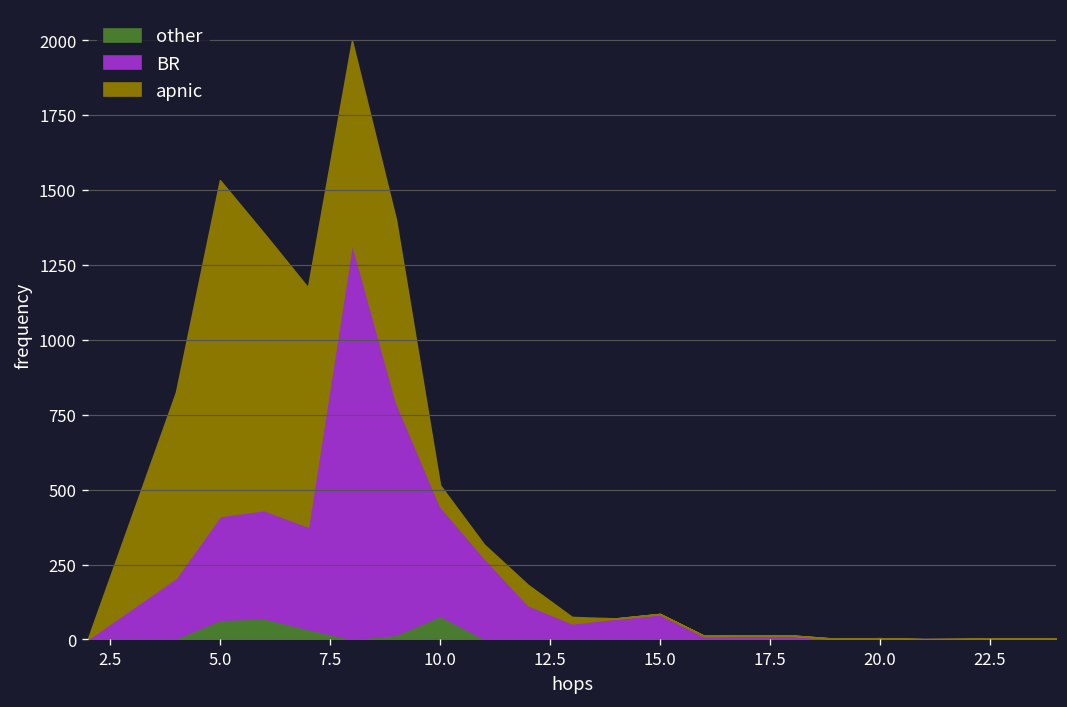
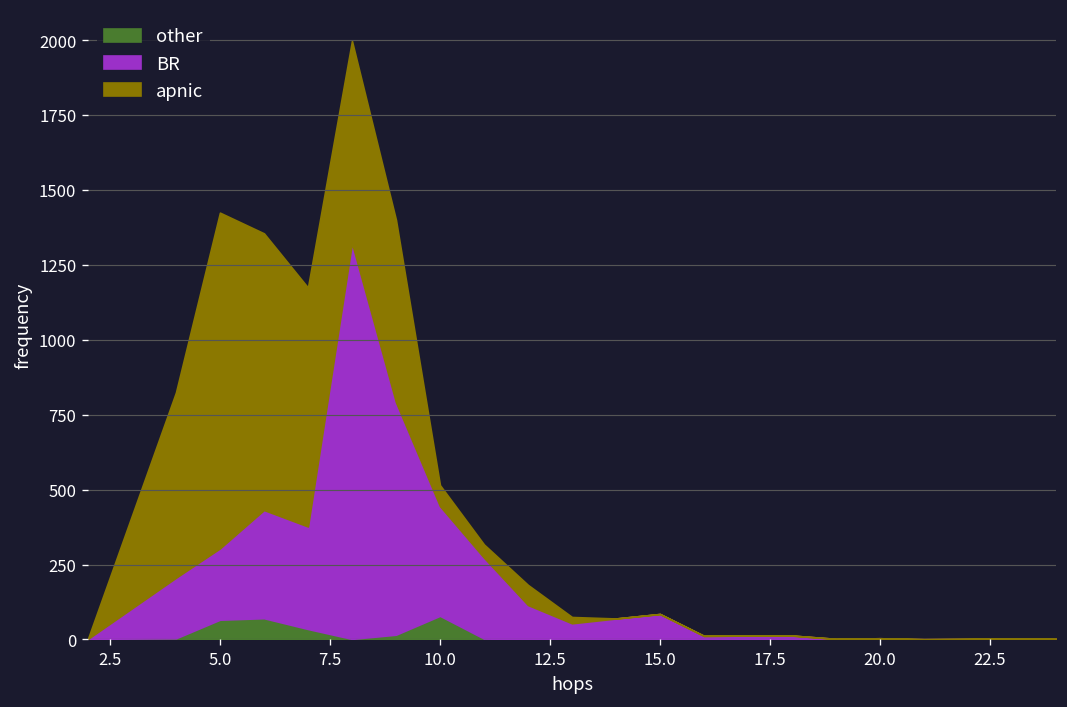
BR, 5.0: 350 -> 240
